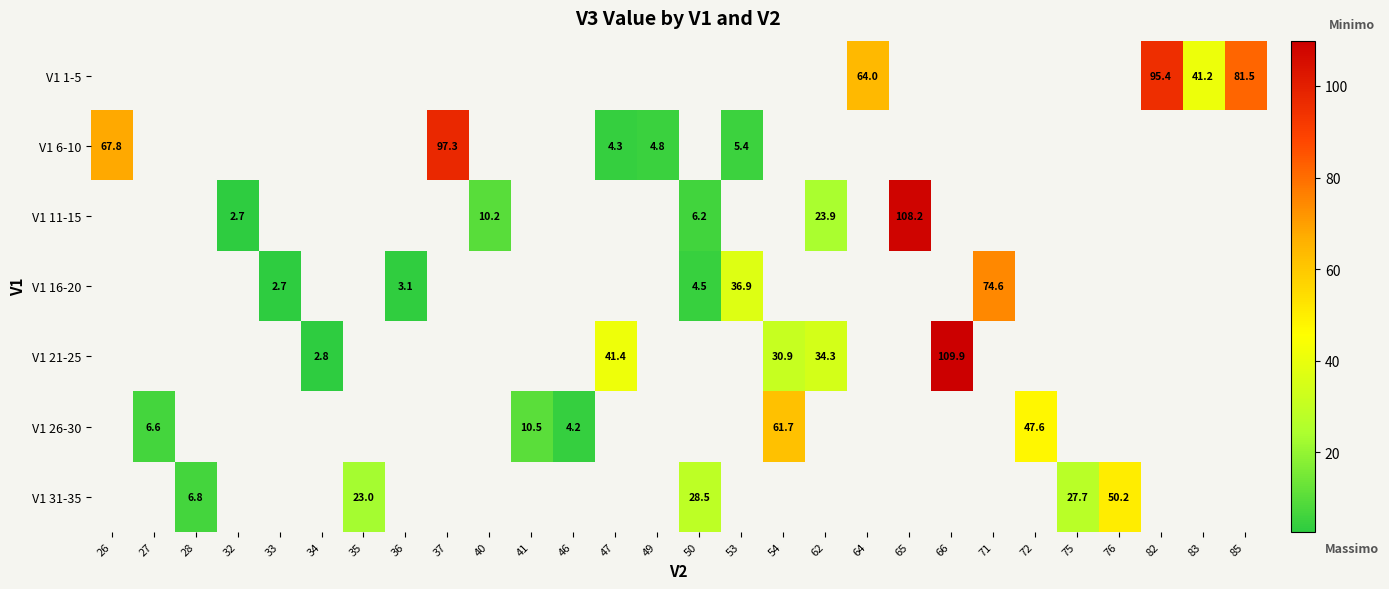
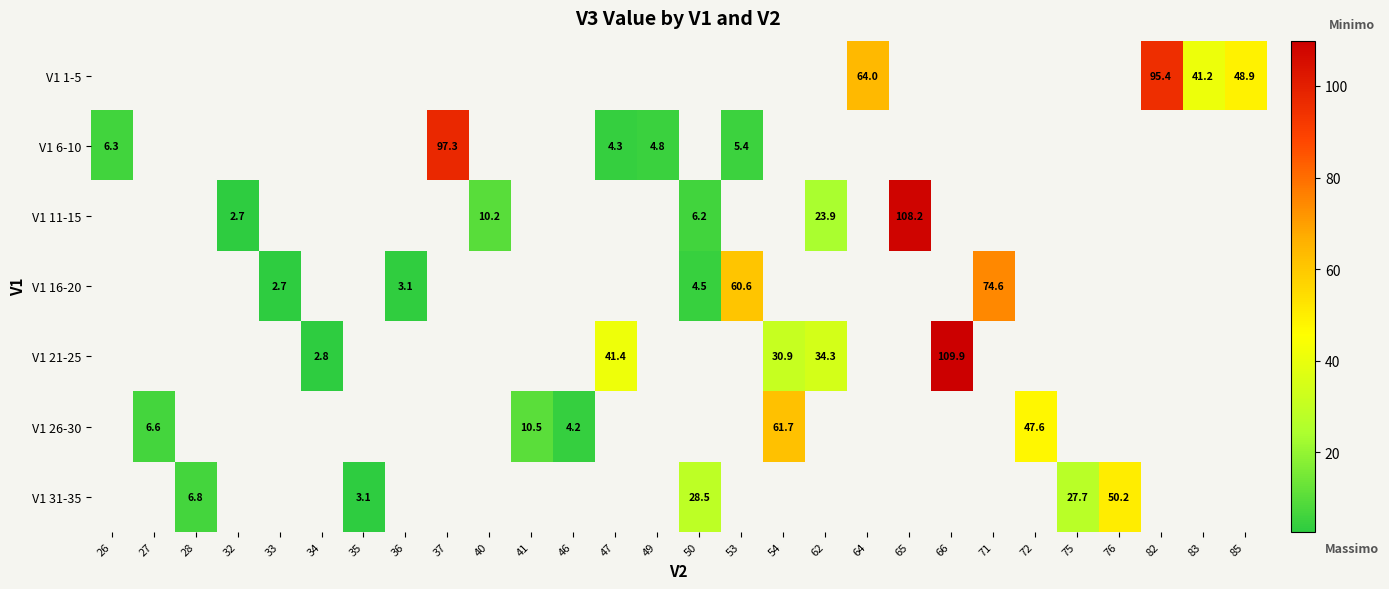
V1 1-5, 85: 81.5 -> 48.9
V1 6-10, 26: 67.8 -> 6.3
V1 16-20, 53: 36.9 -> 60.6
V1 31-35, 35: 23.0 -> 3.1
